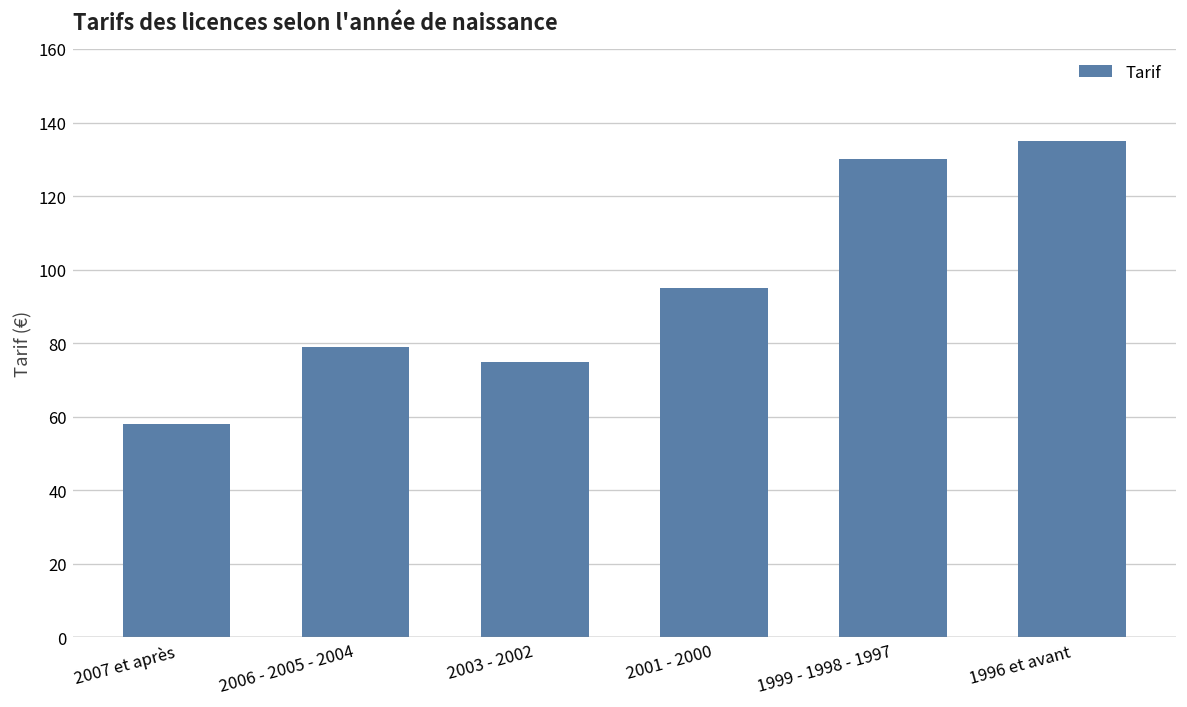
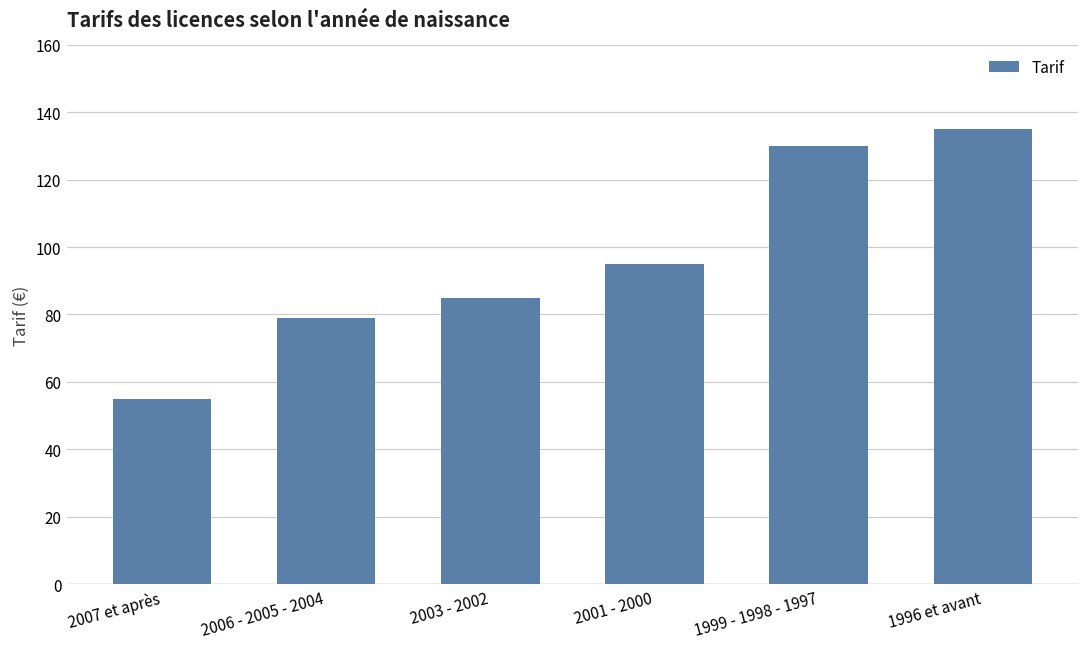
2007 et après: 58 -> 55
2003 - 2002: 75 -> 85
